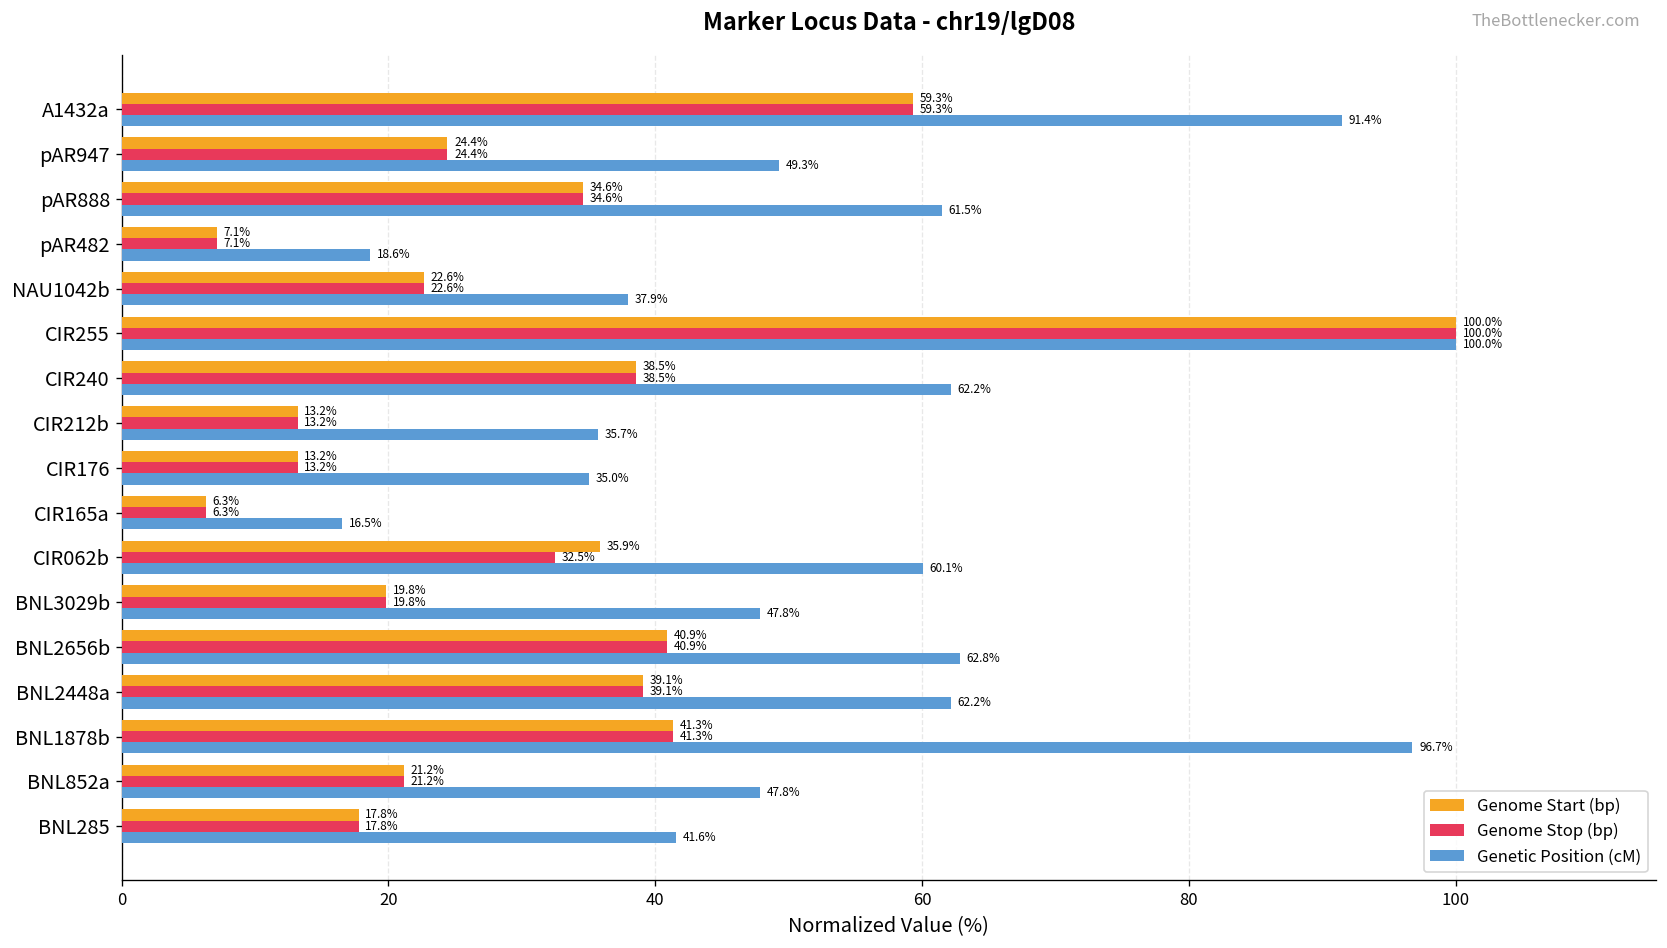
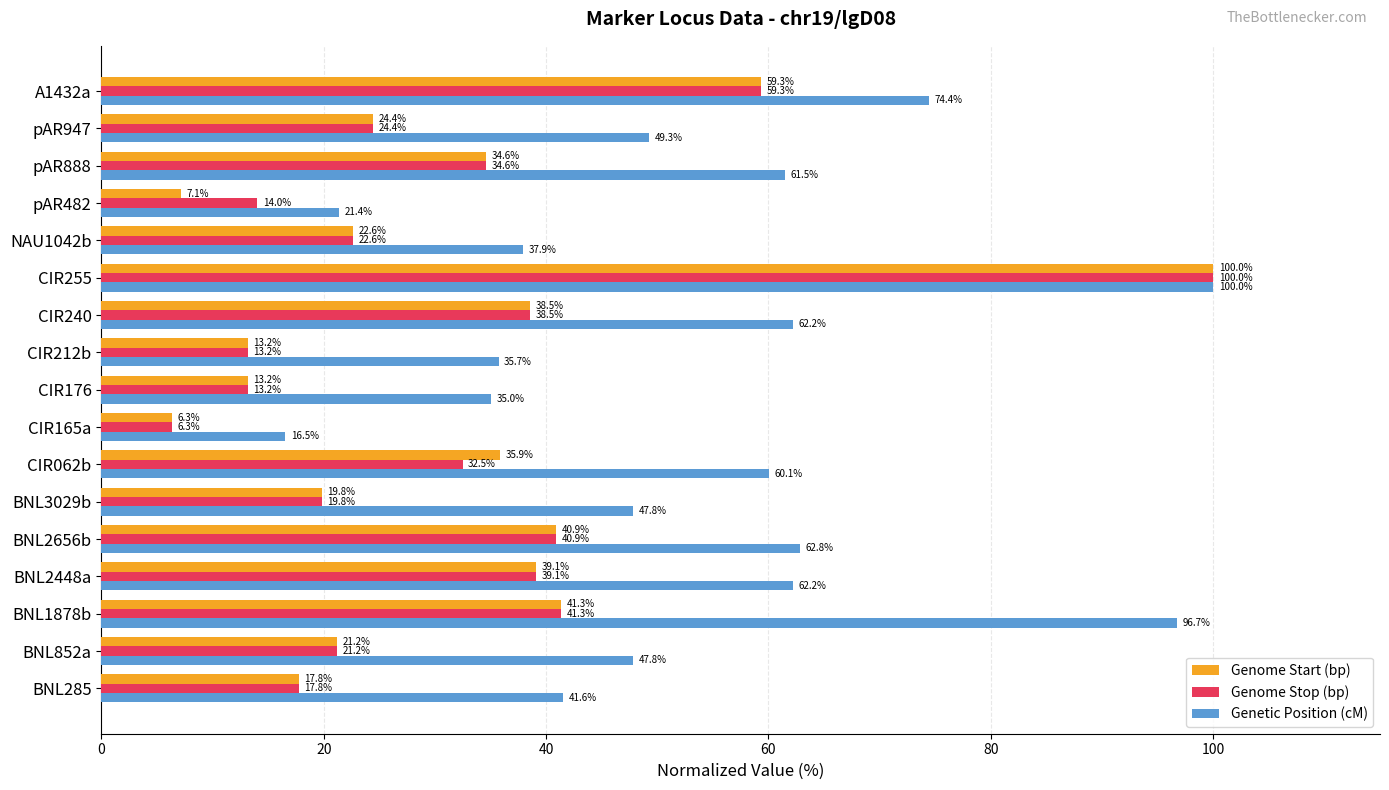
Genetic Position (cM), A1432a: 91.4% -> 74.4%
Genome Stop (bp), pAR482: 7.1% -> 14.0%
Genetic Position (cM), pAR482: 18.6% -> 21.4%
